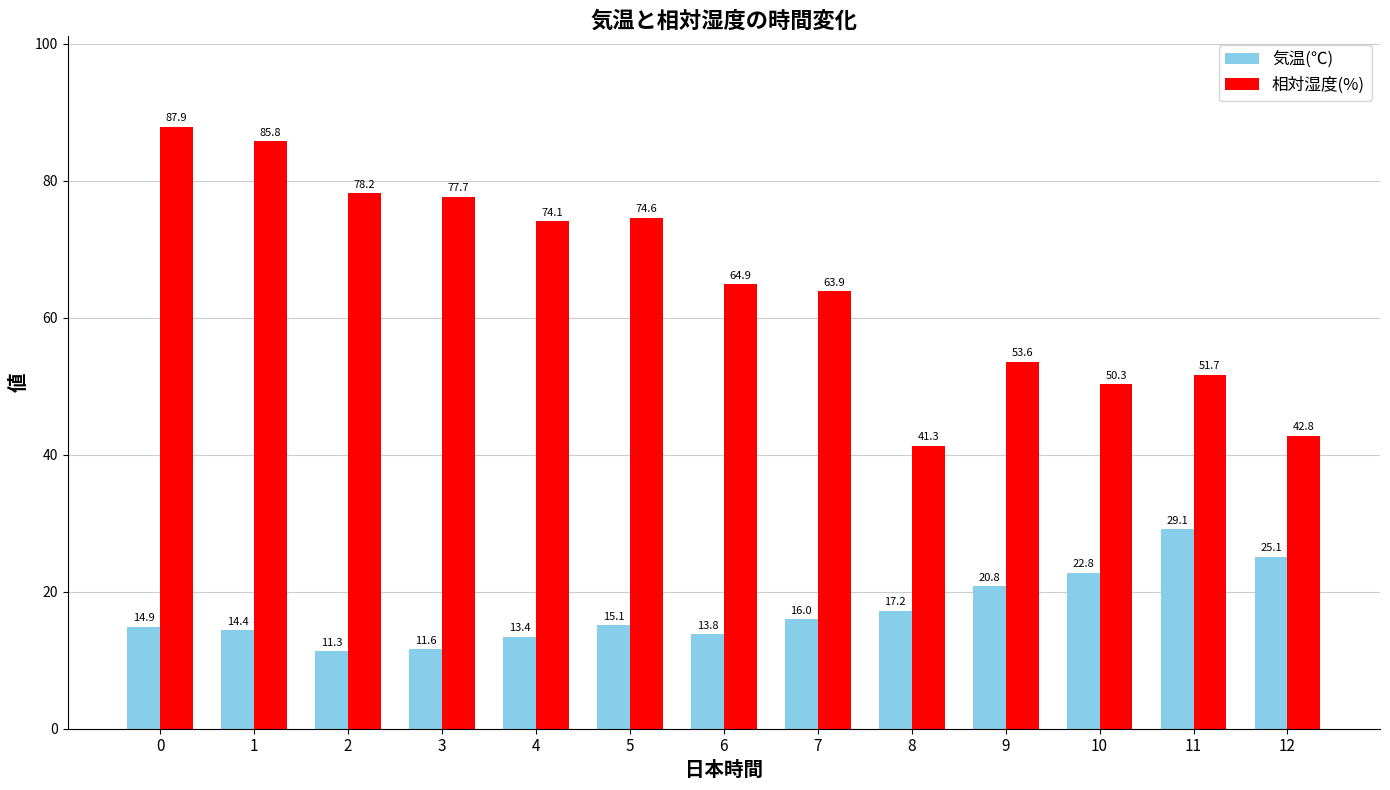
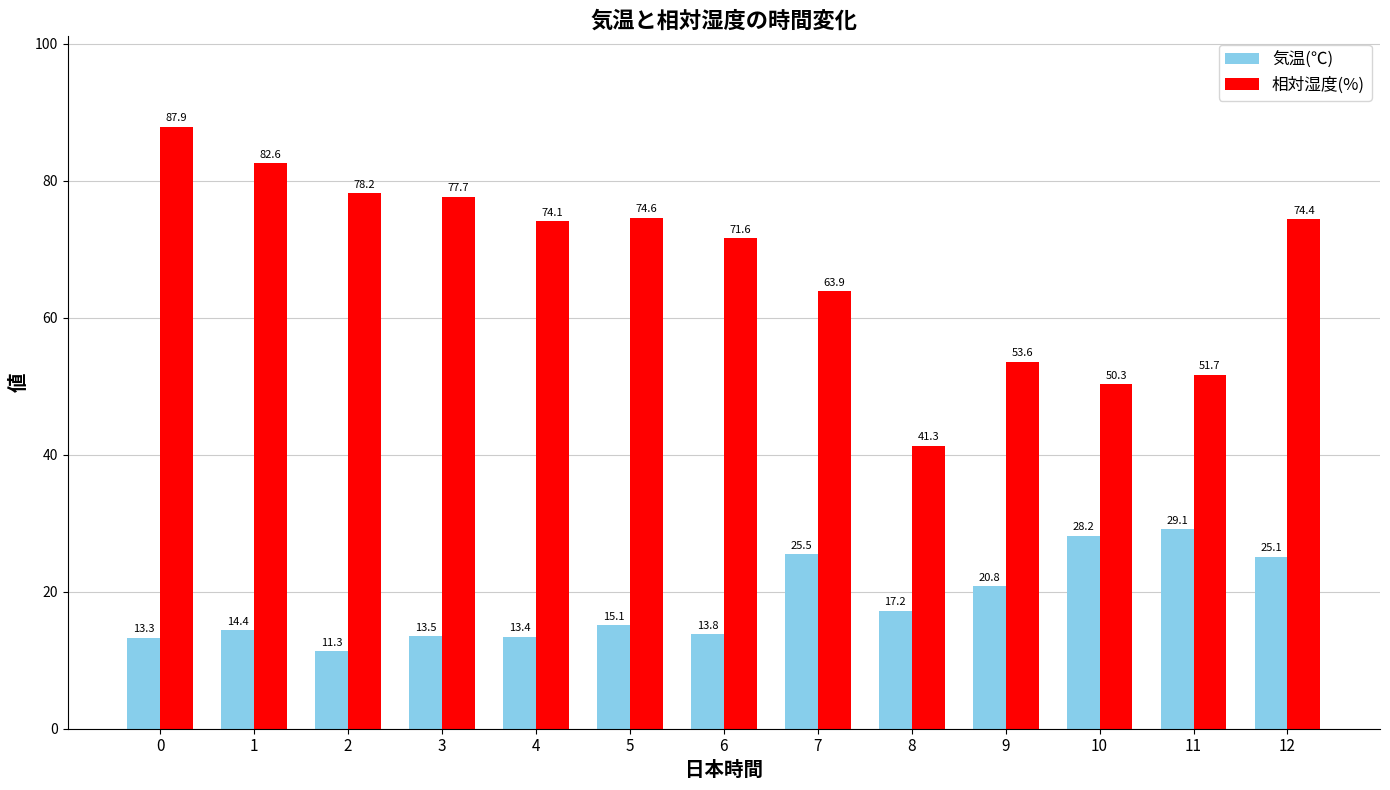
気温(℃), 0: 14.9 -> 13.3
相対湿度(%), 1: 85.8 -> 82.6
気温(℃), 3: 11.6 -> 13.5
相対湿度(%), 6: 64.9 -> 71.6
気温(℃), 7: 16.0 -> 25.5
気温(℃), 10: 22.8 -> 28.2
相対湿度(%), 12: 42.8 -> 74.4
